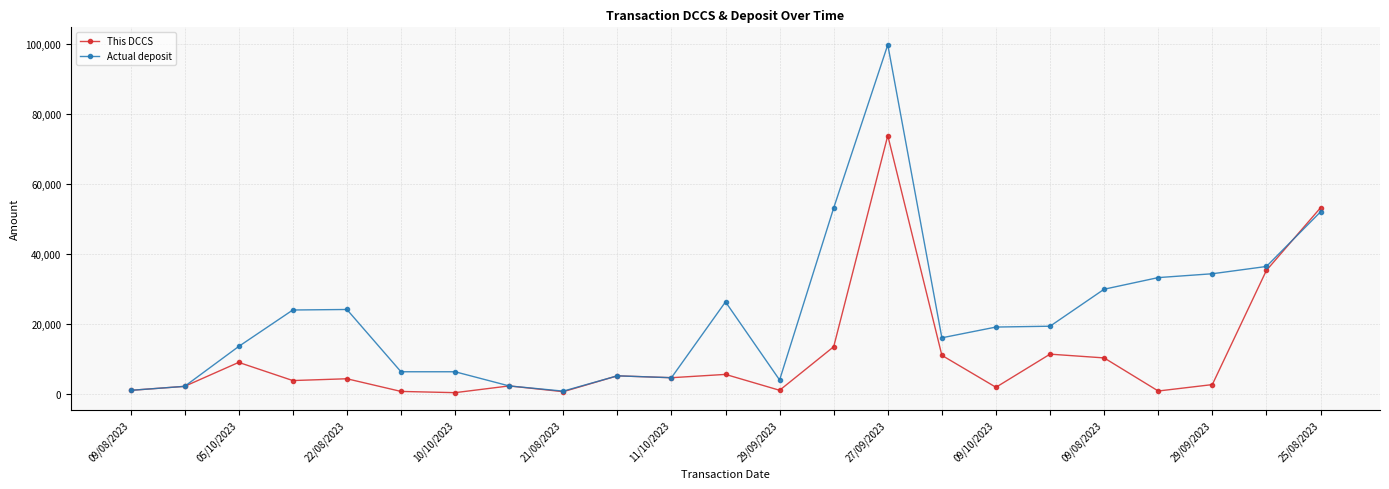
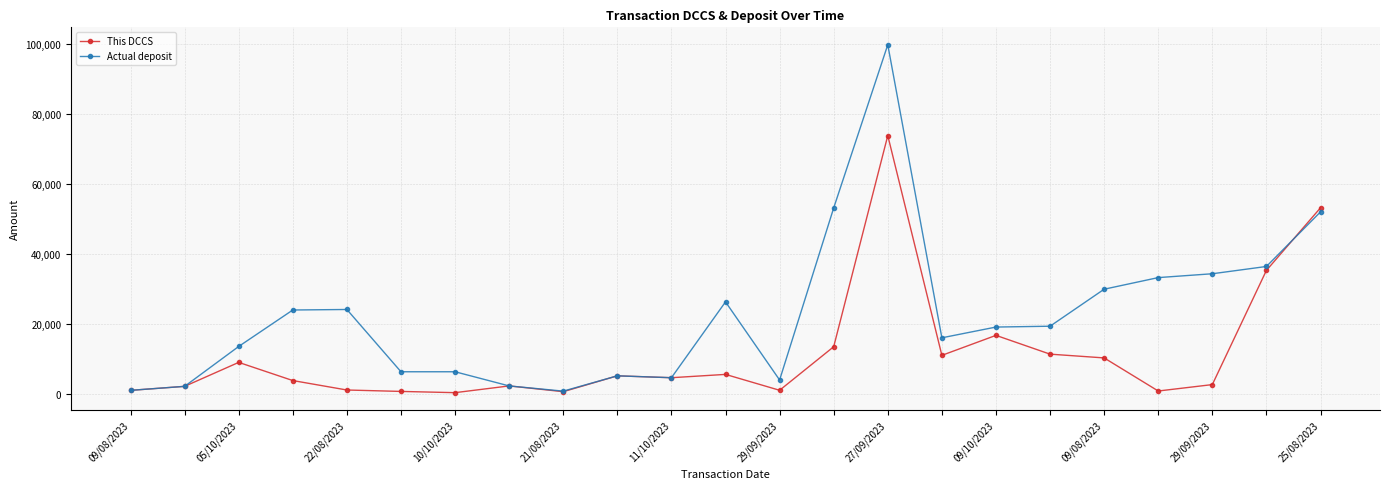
This DCCS, 22/08/2023: 4,000 -> 1,000
This DCCS, 09/10/2023: 2,000 -> 17,000
